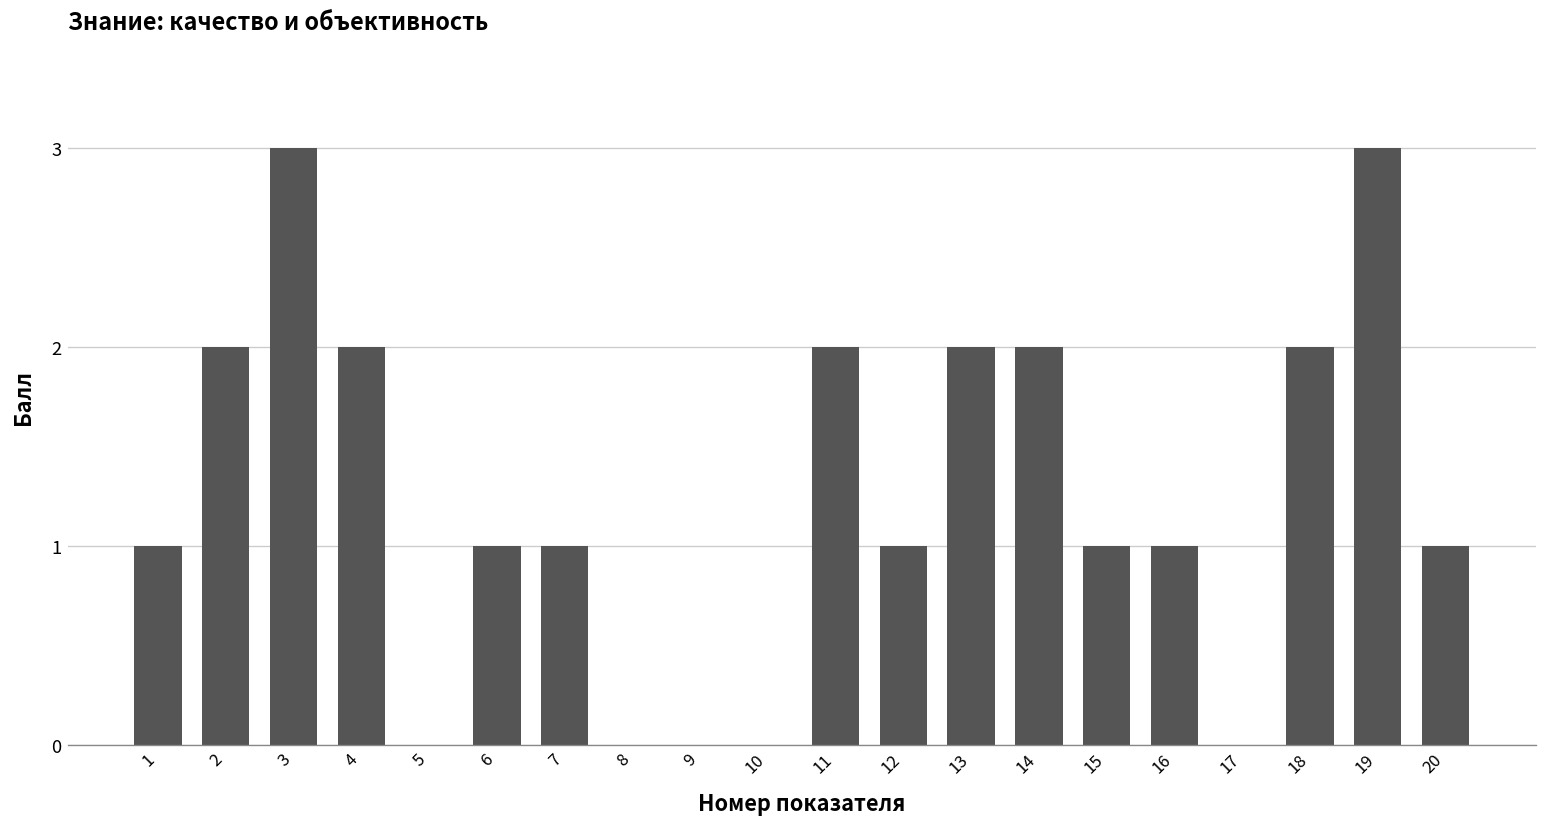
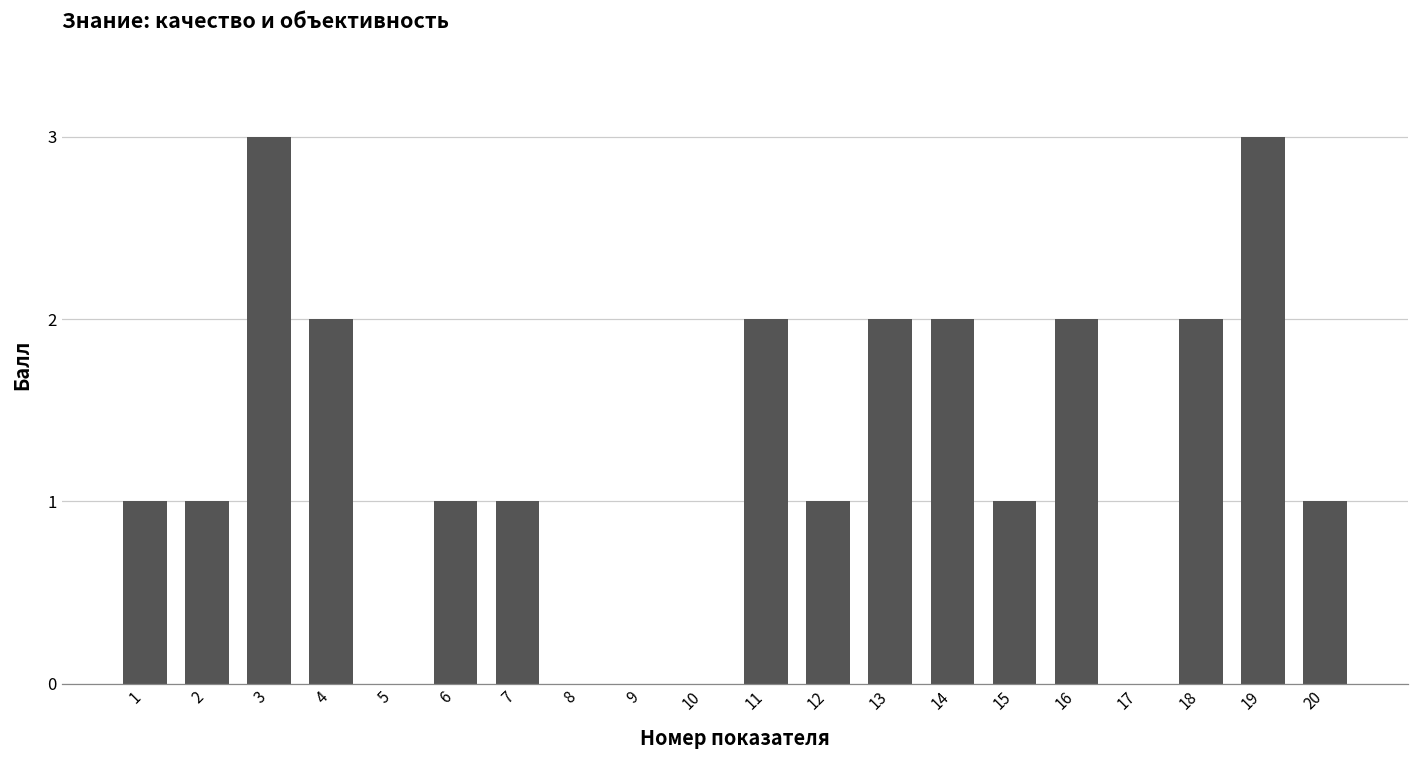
2: 2 -> 1
16: 1 -> 2
